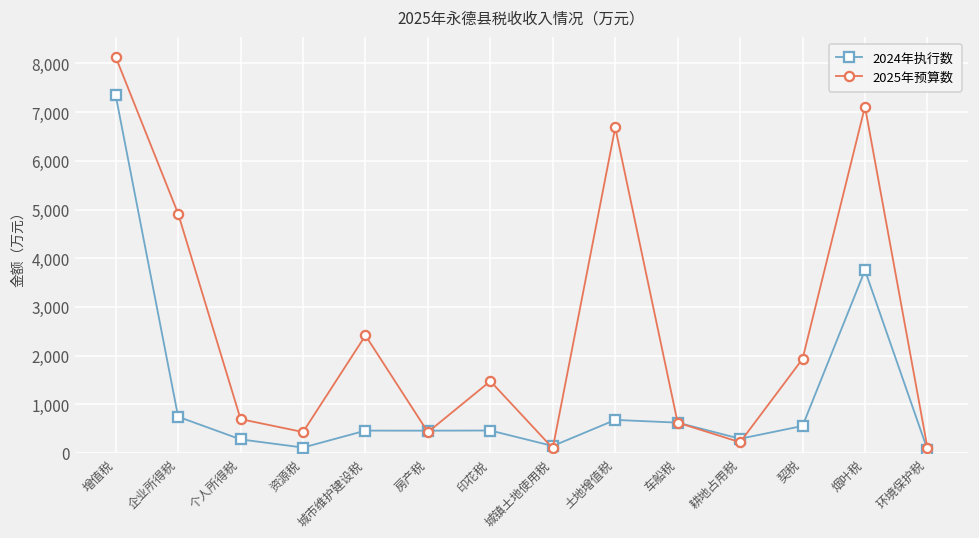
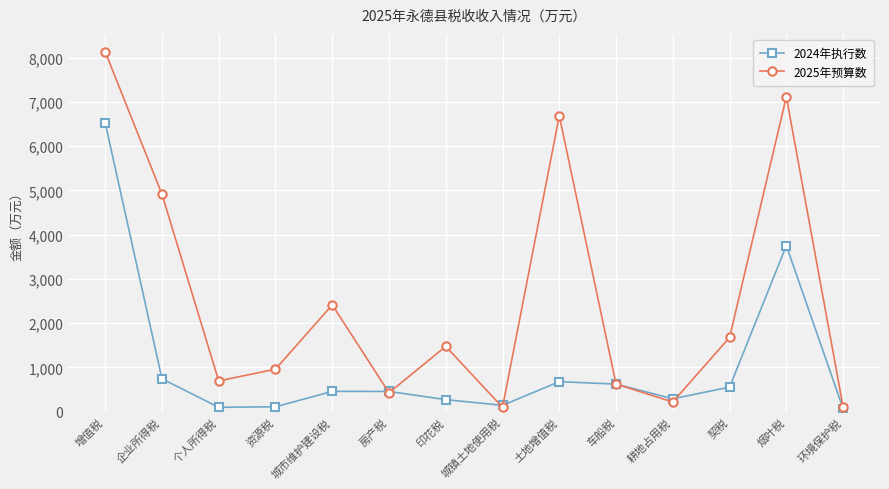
2024年执行数, 增值税: 7,300 -> 6,500
2024年执行数, 个人所得税: 300 -> 100
2025年预算数, 资源税: 400 -> 1,000
2024年执行数, 印花税: 500 -> 300
2025年预算数, 契税: 1,900 -> 1,700
